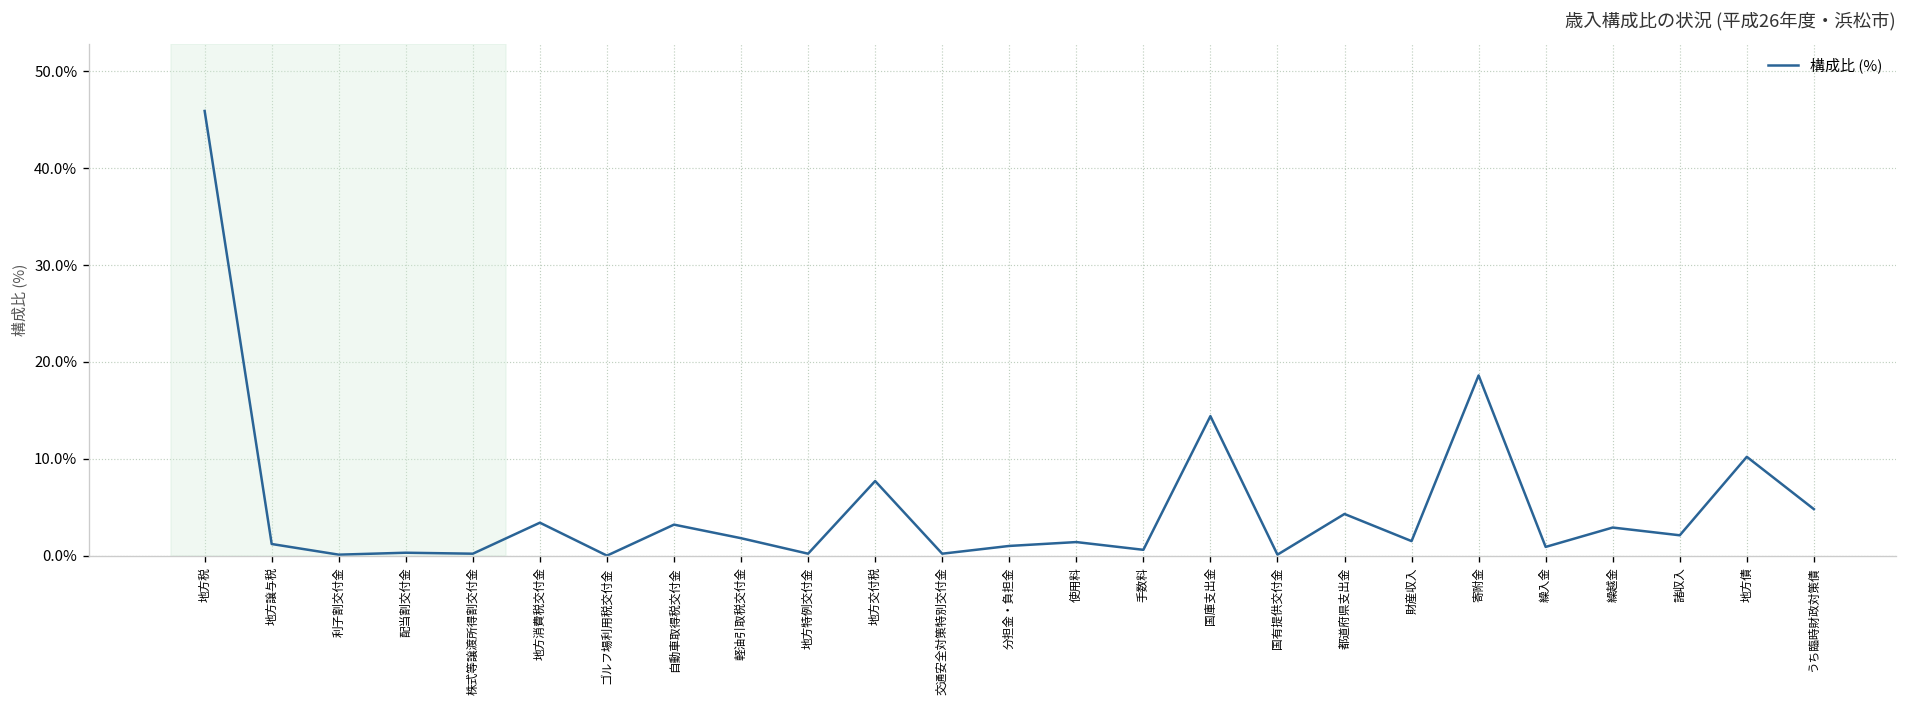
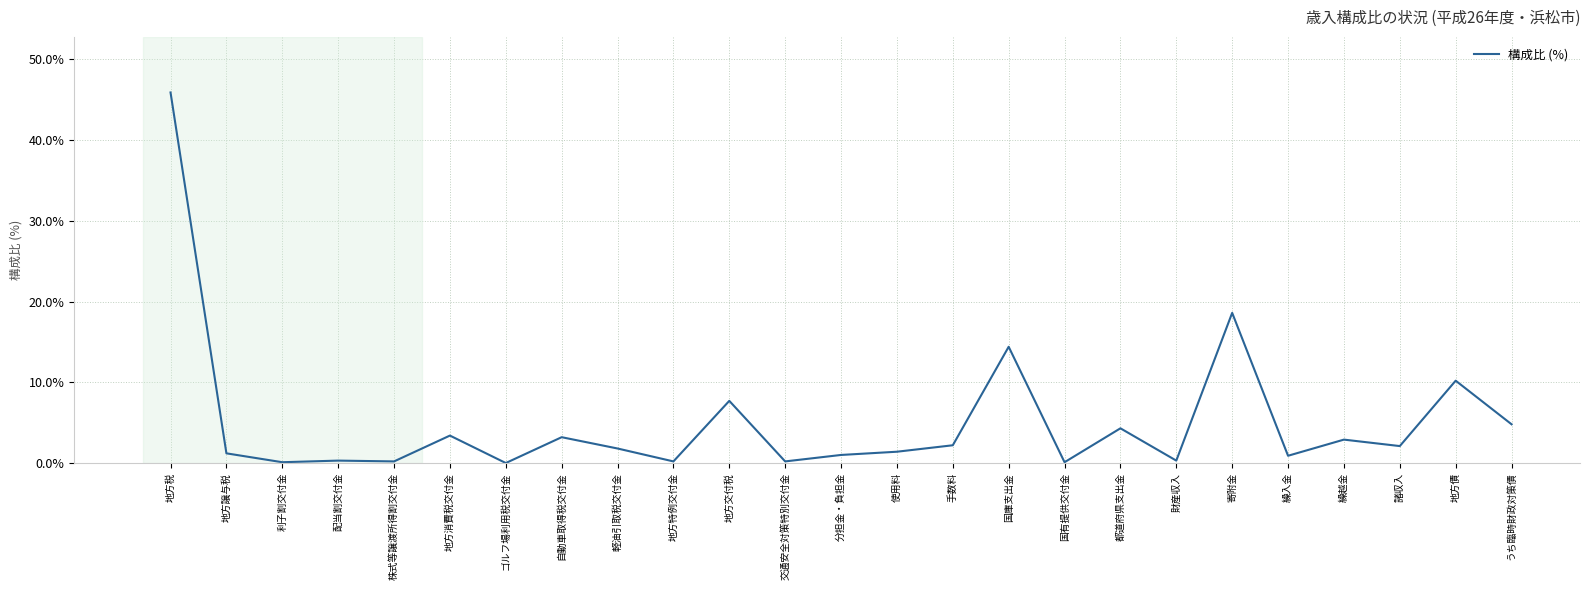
手数料: 1% -> 2%
財産収入: 2% -> 0%
